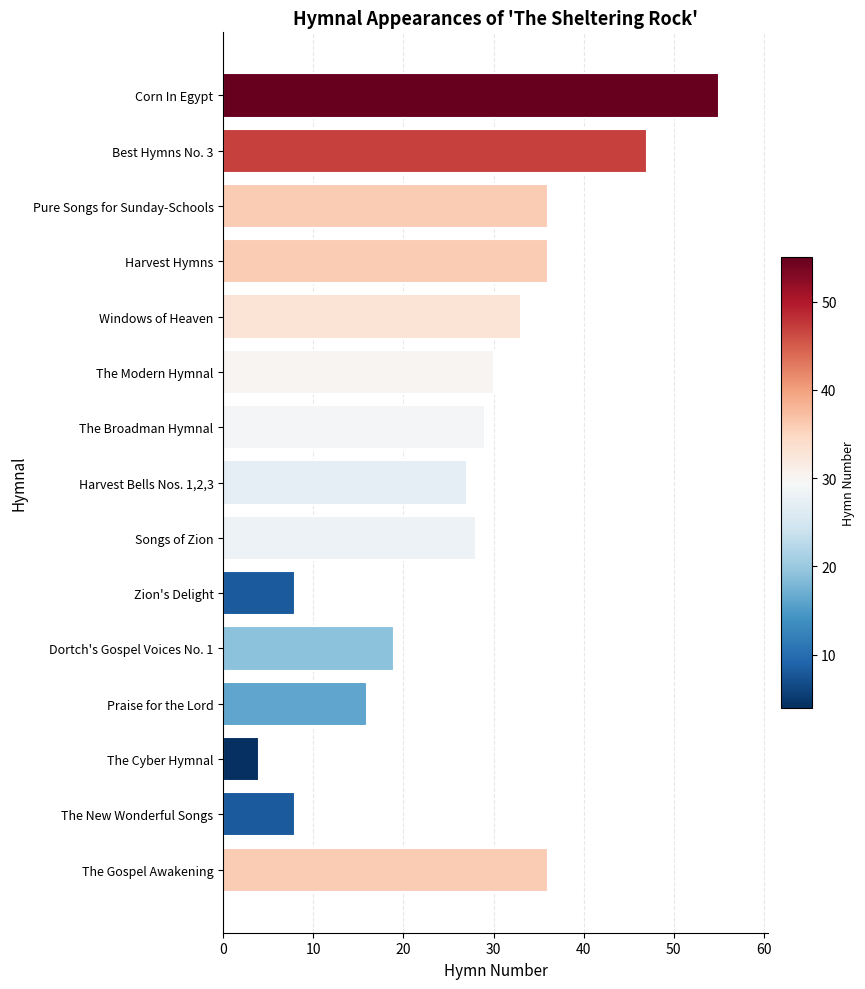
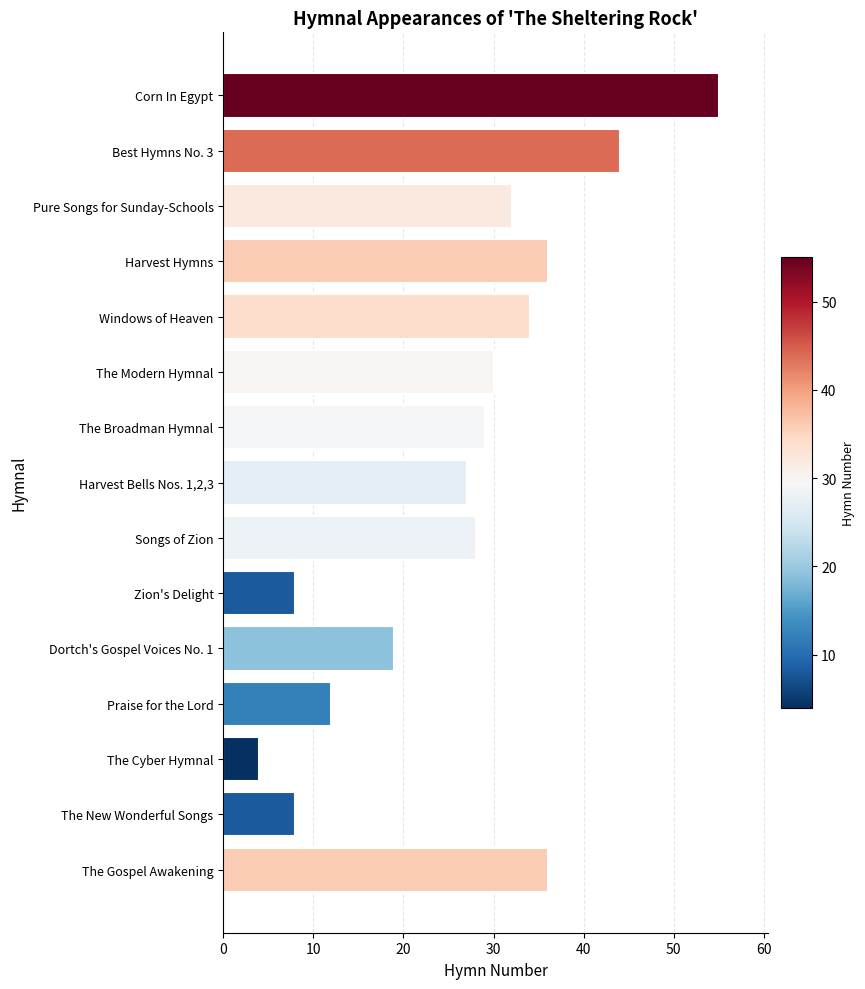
Best Hymns No. 3: 47 -> 44
Pure Songs for Sunday-Schools: 36 -> 32
Windows of Heaven: 33 -> 34
Praise for the Lord: 16 -> 12
